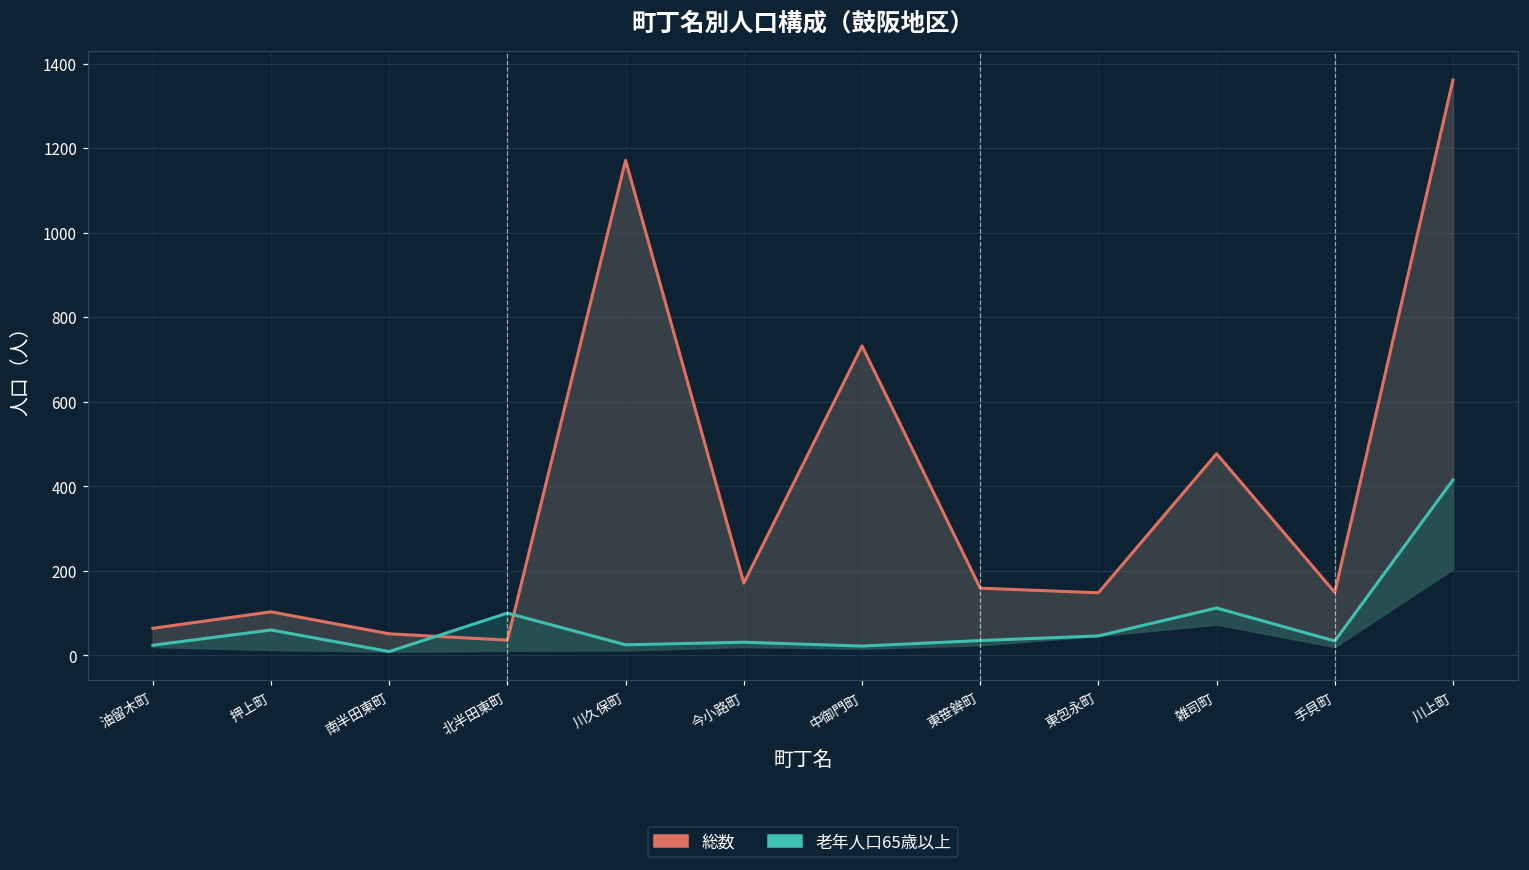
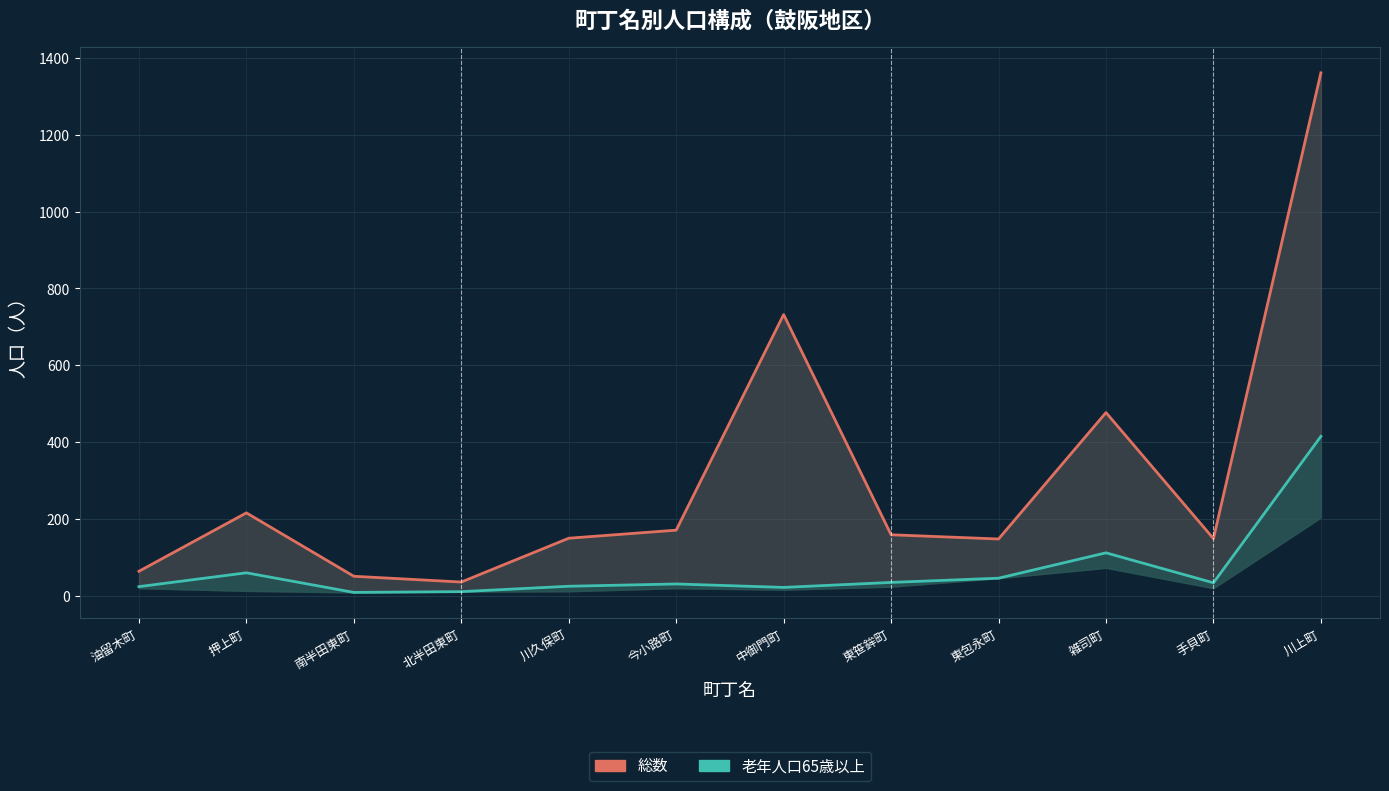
総数, 押上町: 100 -> 220
老年人口65歳以上, 北半田東町: 100 -> 10
総数, 川久保町: 1170 -> 150
